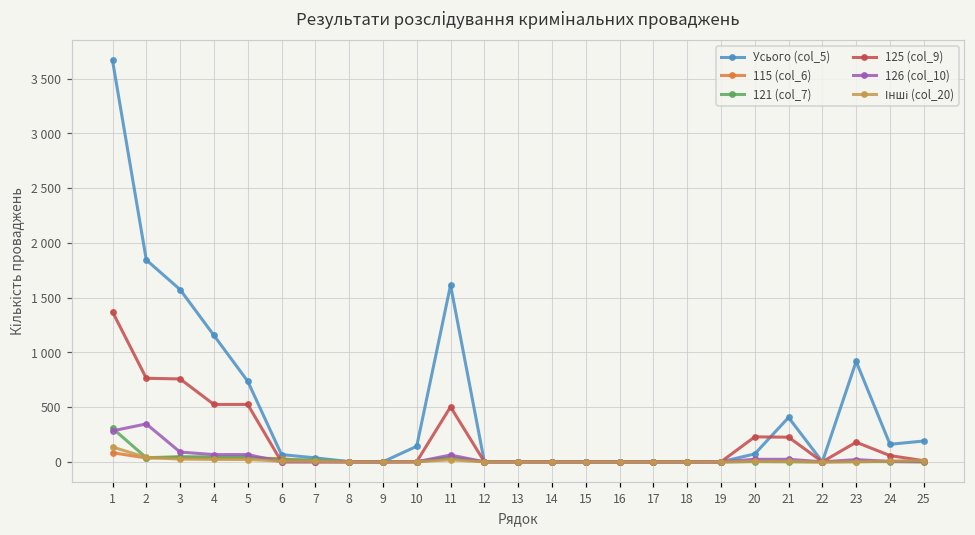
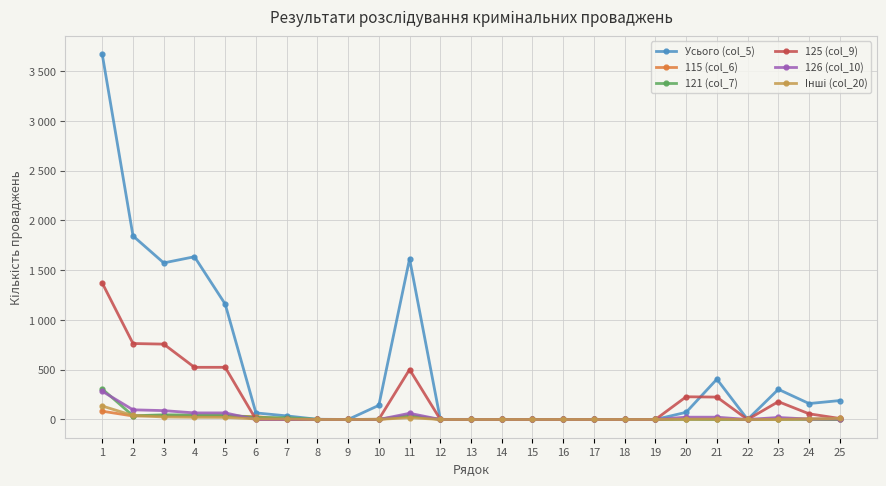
126 (col_10), 2: 300 -> 100
Усього (col_5), 4: 1200 -> 1600
Усього (col_5), 5: 700 -> 1200
Усього (col_5), 23: 900 -> 300
